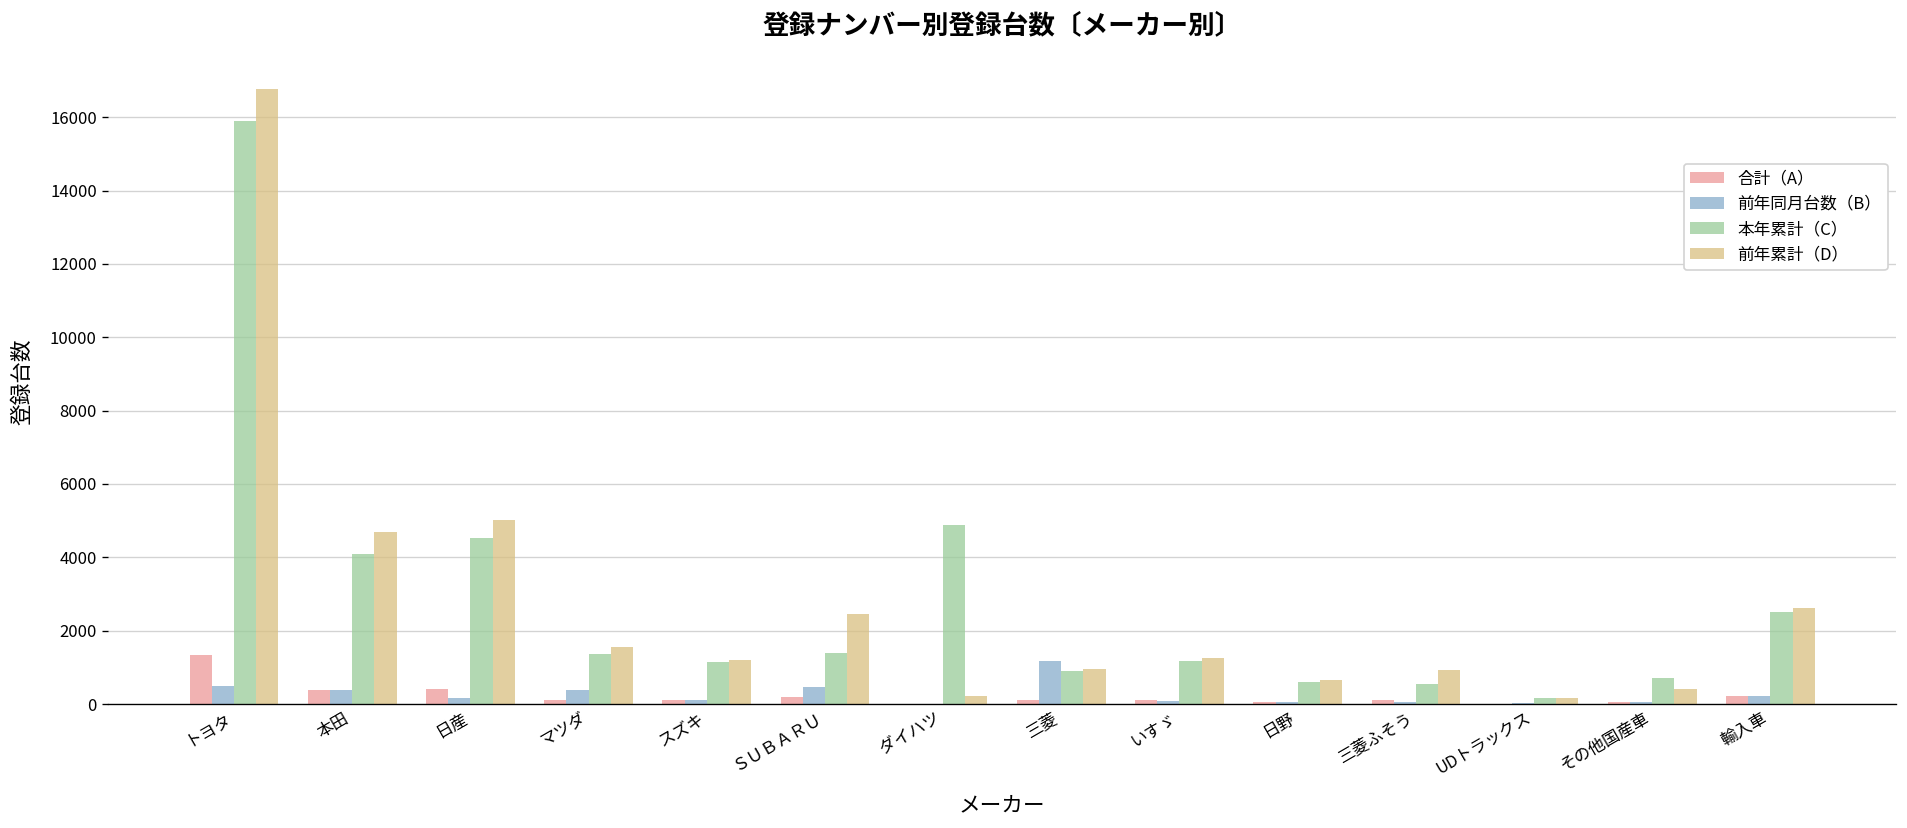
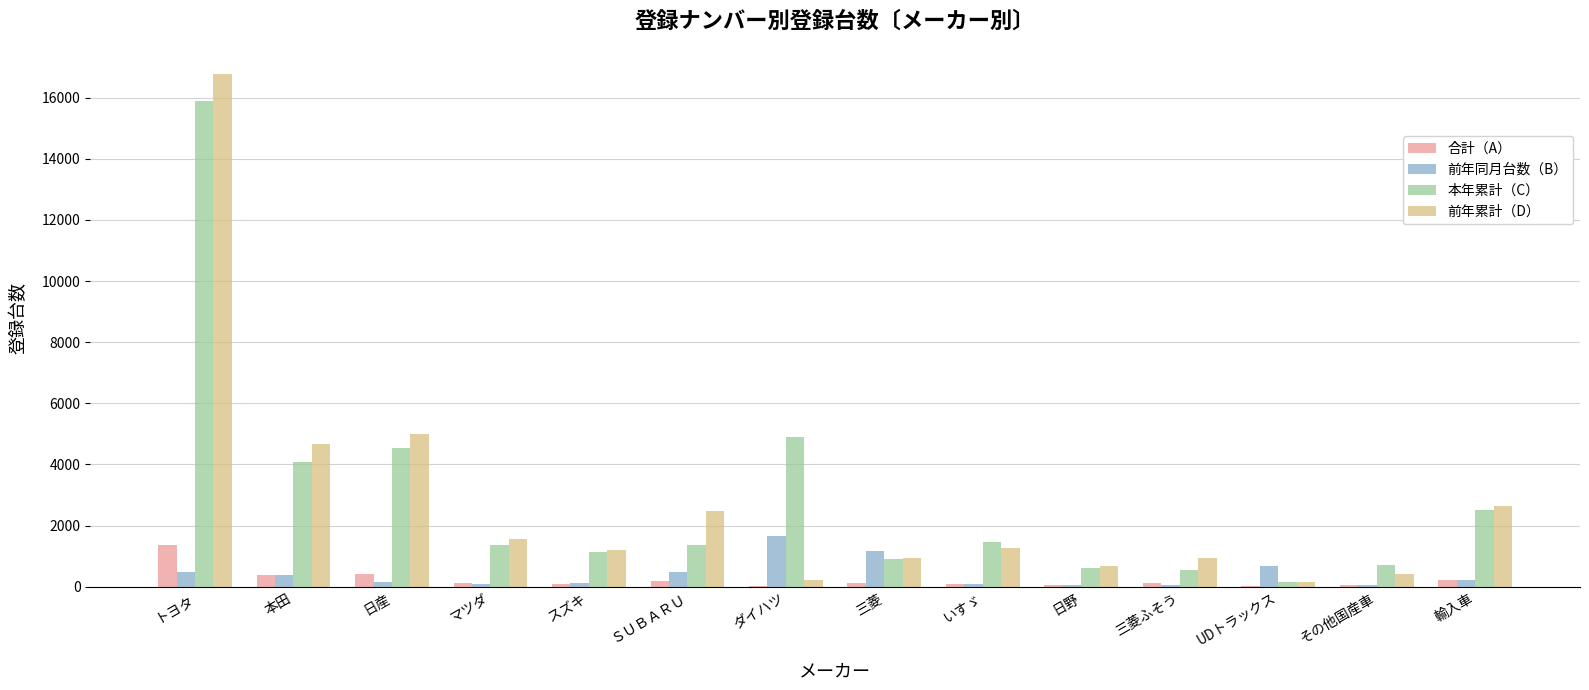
前年同月台数（B）, マツダ: 400 -> 100
前年同月台数（B）, ダイハツ: 0 -> 1700
本年累計（C）, いすゞ: 1200 -> 1500
前年同月台数（B）, UDトラックス: 0 -> 700
